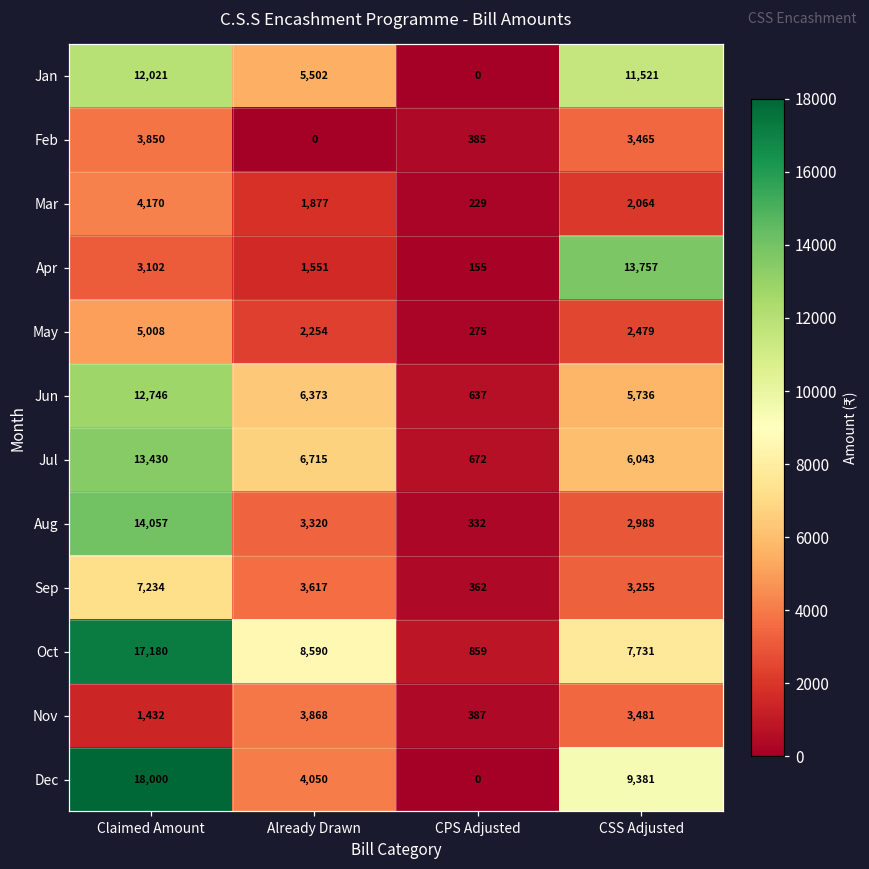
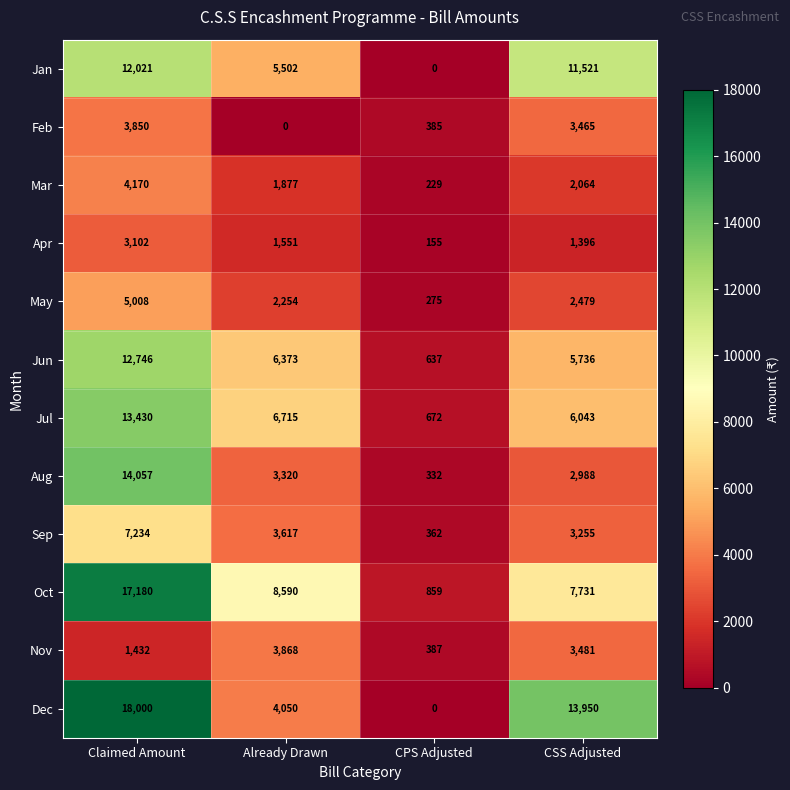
Apr, CSS Adjusted: 13,757 -> 1,396
Dec, CSS Adjusted: 9,381 -> 13,950
